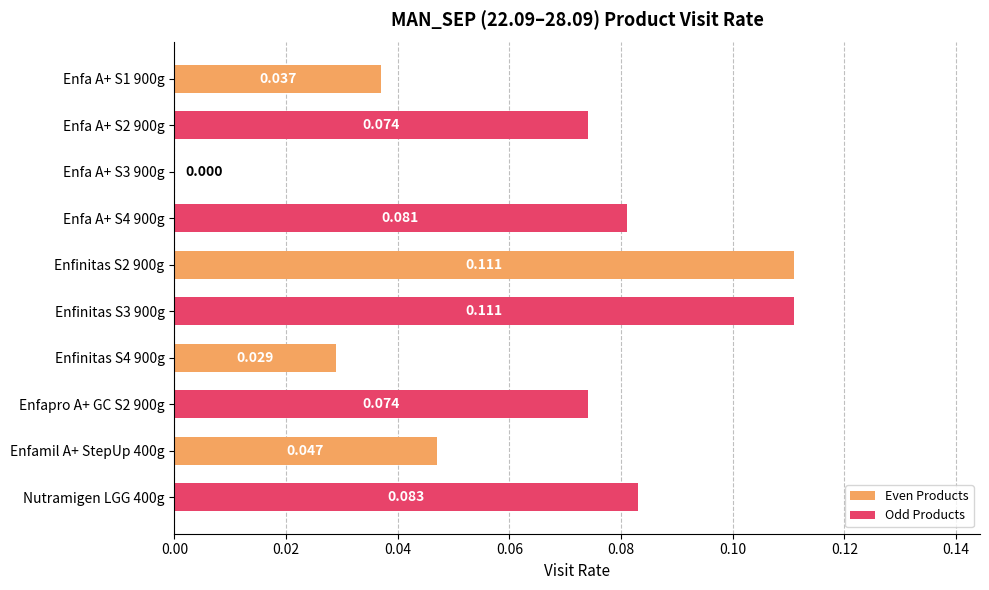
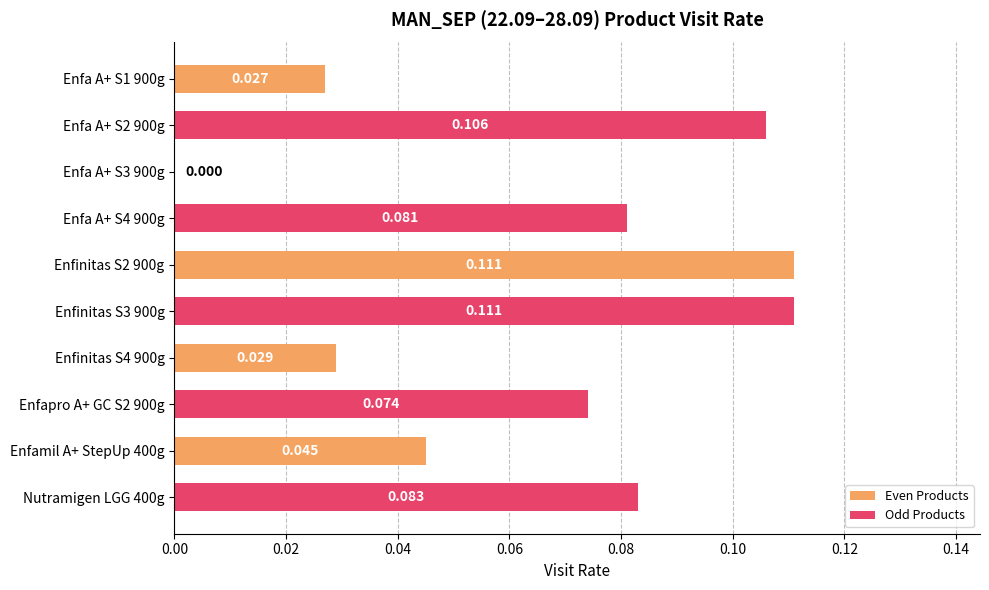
Enfa A+ S1 900g: 0.037 -> 0.027
Enfa A+ S2 900g: 0.074 -> 0.106
Enfamil A+ StepUp 400g: 0.047 -> 0.045
